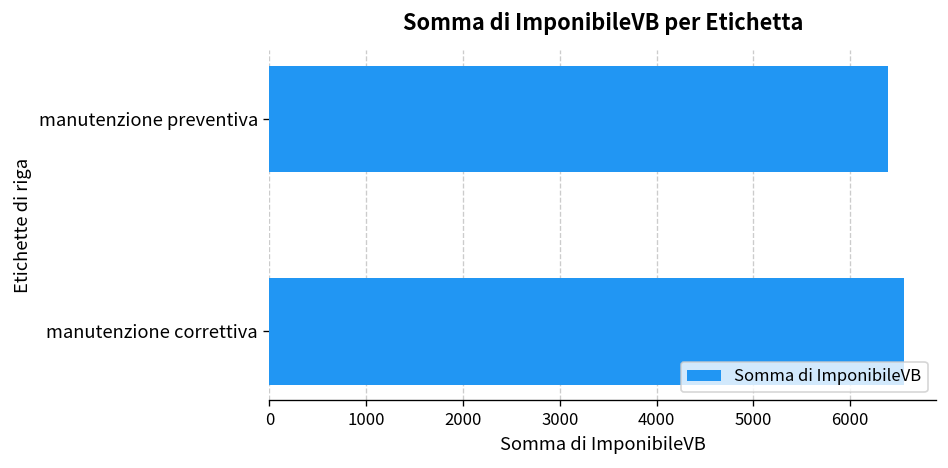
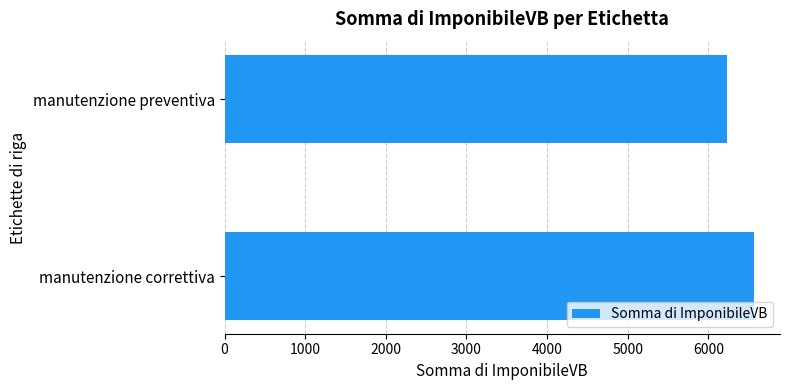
manutenzione preventiva: 6400 -> 6200
